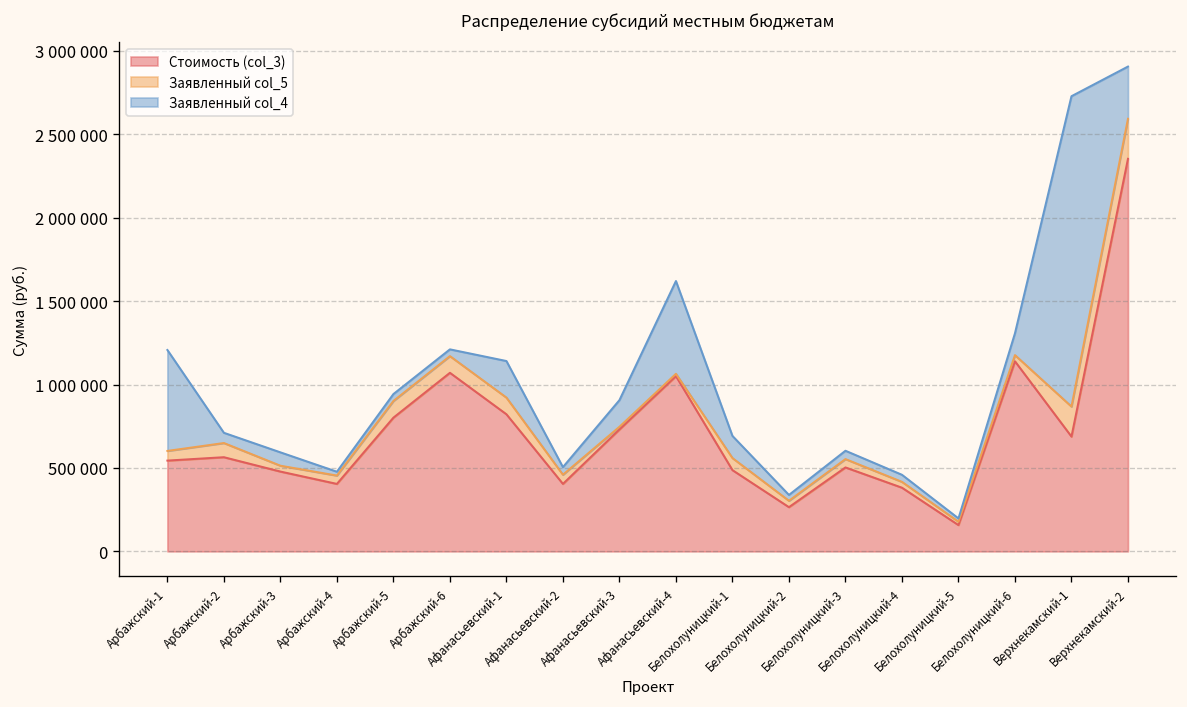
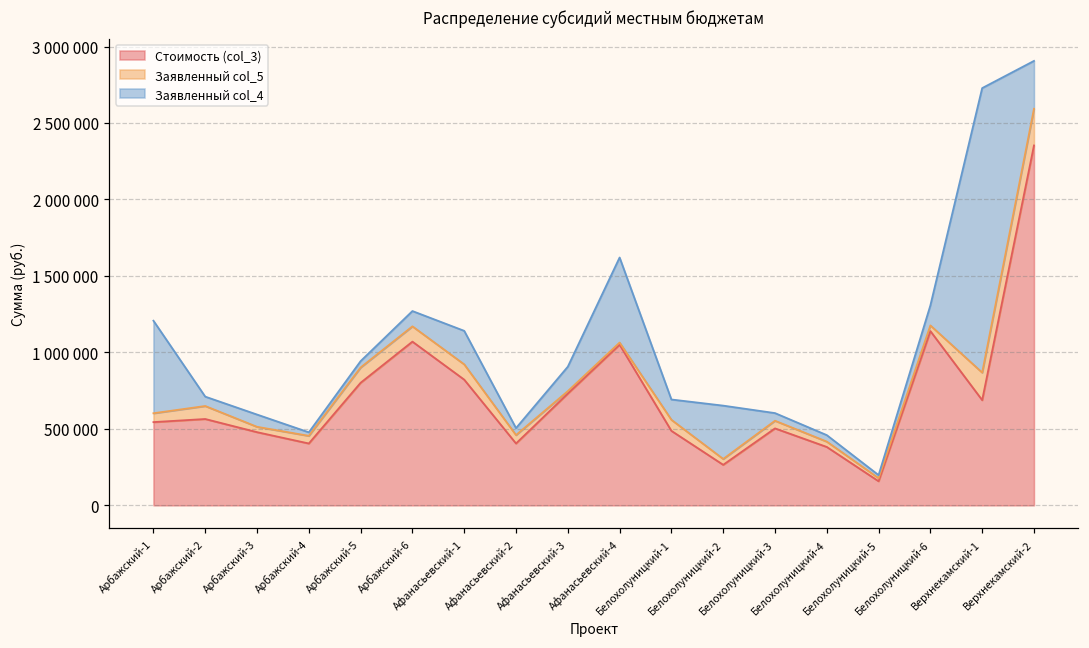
Заявленный col_4, Арбажский-6: 40000 -> 100000
Заявленный col_4, Белохолуницкий-2: 40000 -> 350000
